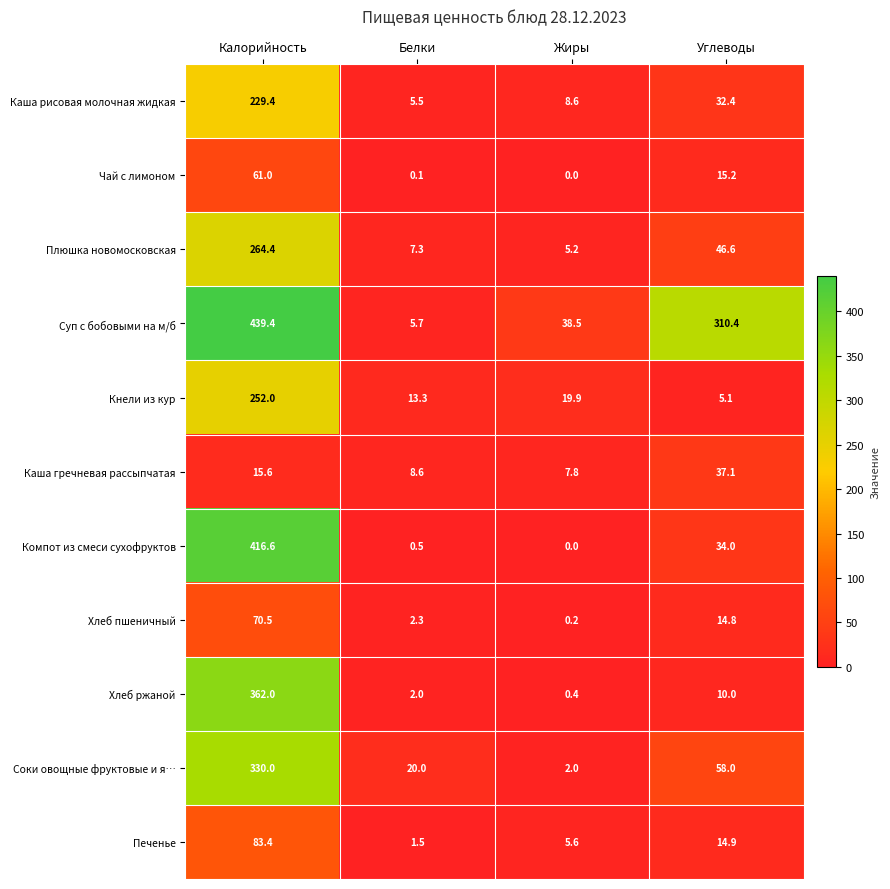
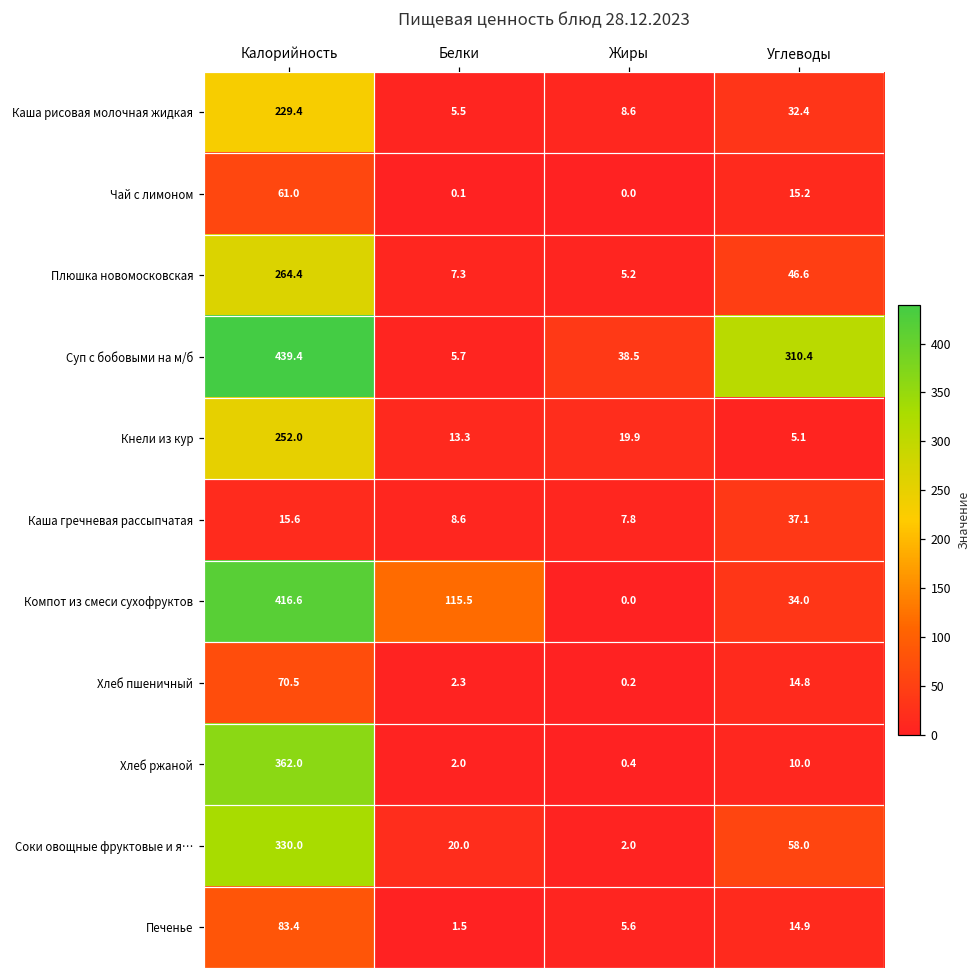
Компот из смеси сухофруктов, Белки: 0.5 -> 115.5
